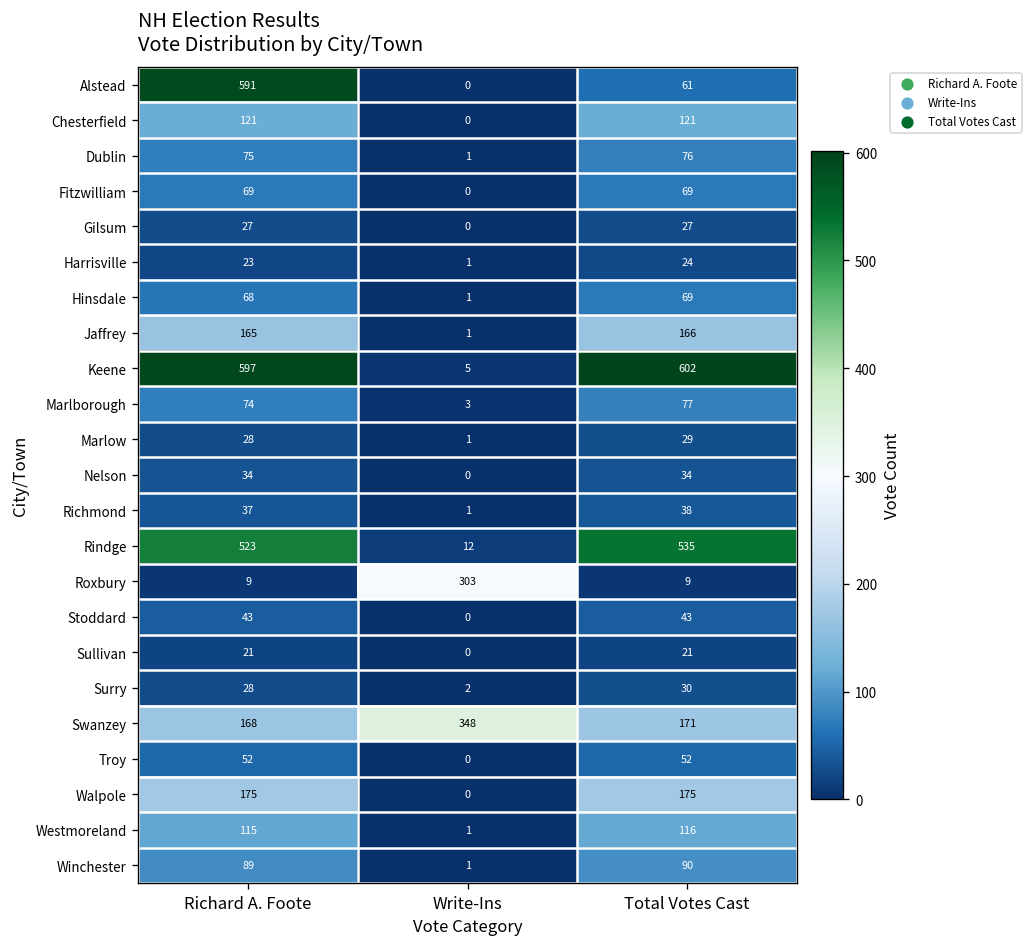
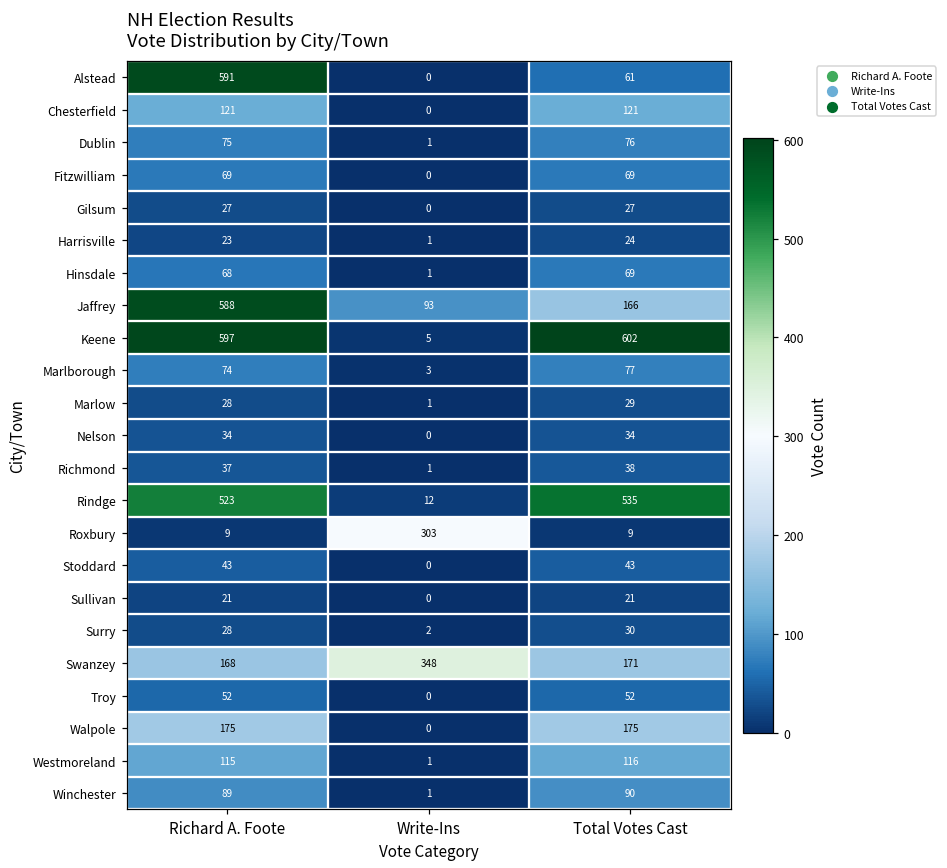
Jaffrey, Richard A. Foote: 165 -> 588
Jaffrey, Write-Ins: 1 -> 93
